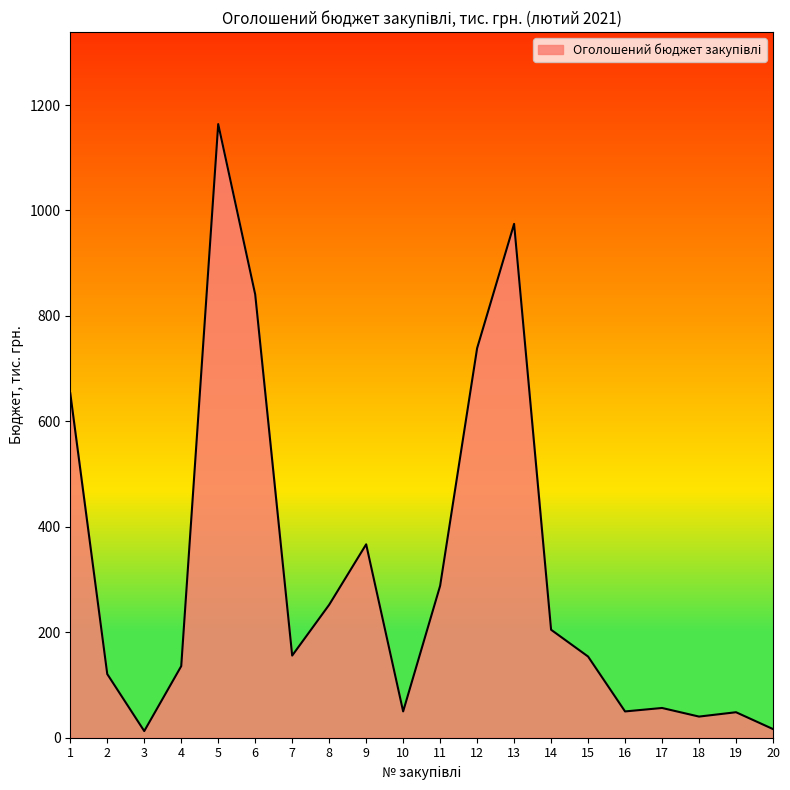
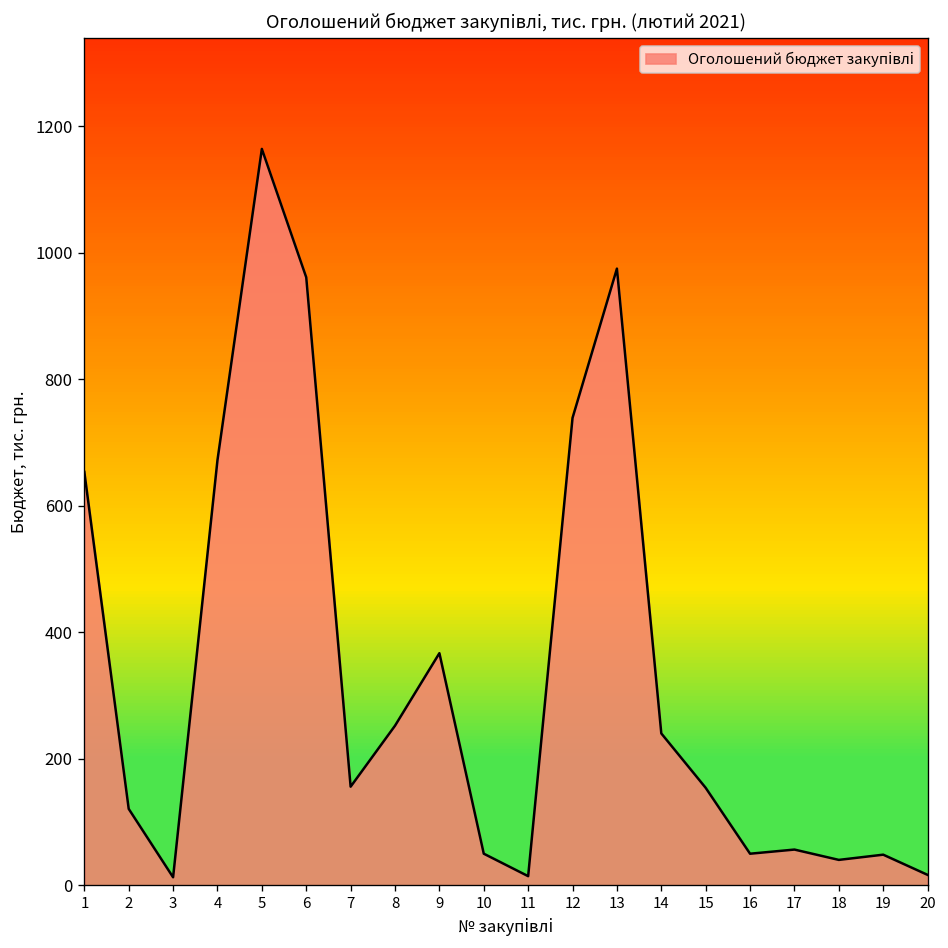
4: 140 -> 670
6: 840 -> 960
11: 290 -> 10
14: 200 -> 240
